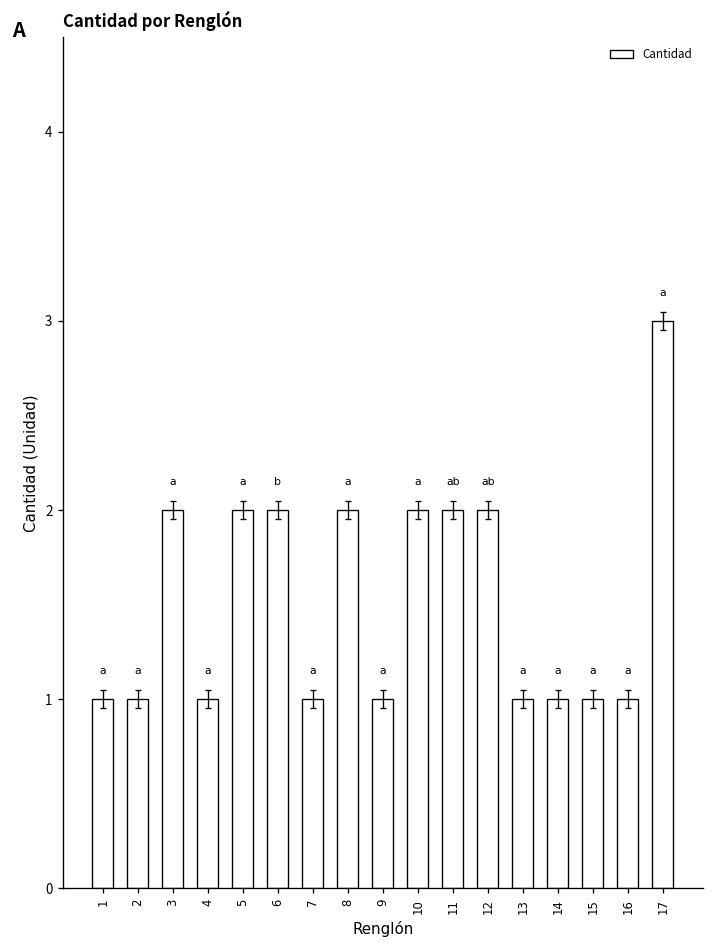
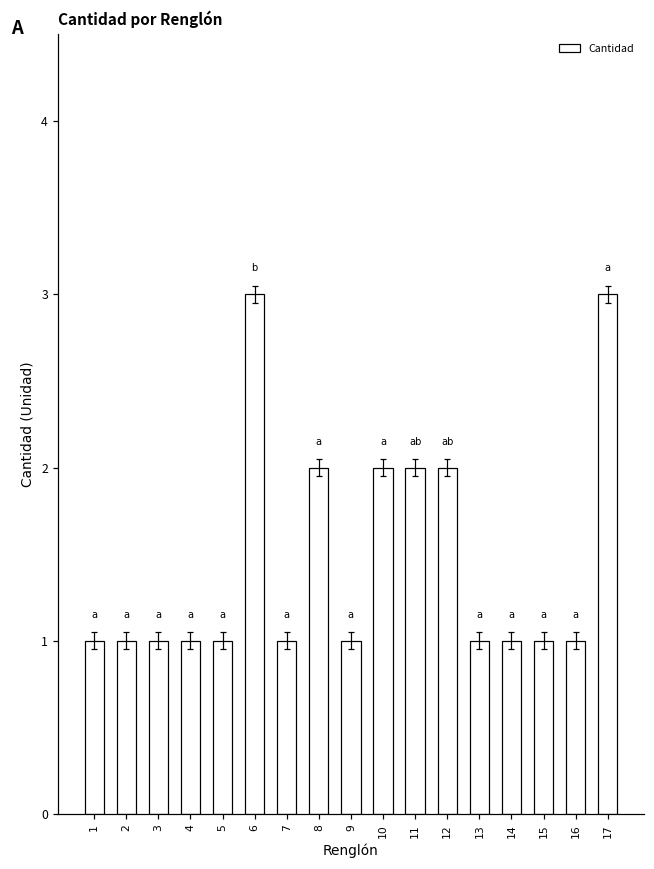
Cantidad, 3: 2 -> 1
Cantidad, 5: 2 -> 1
Cantidad, 6: 2 -> 3
